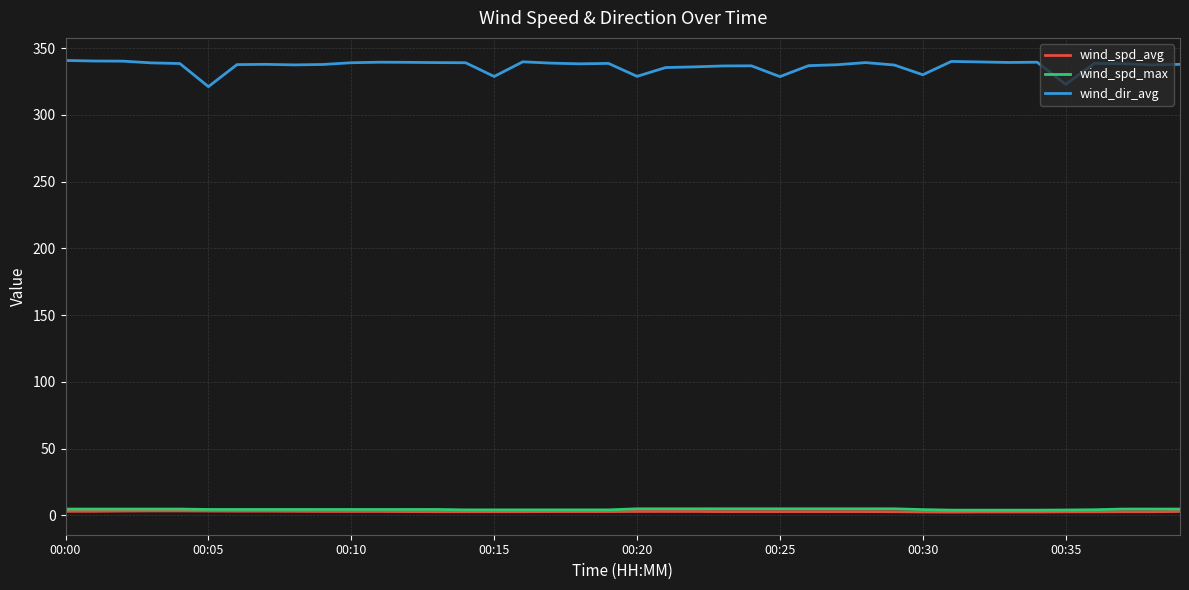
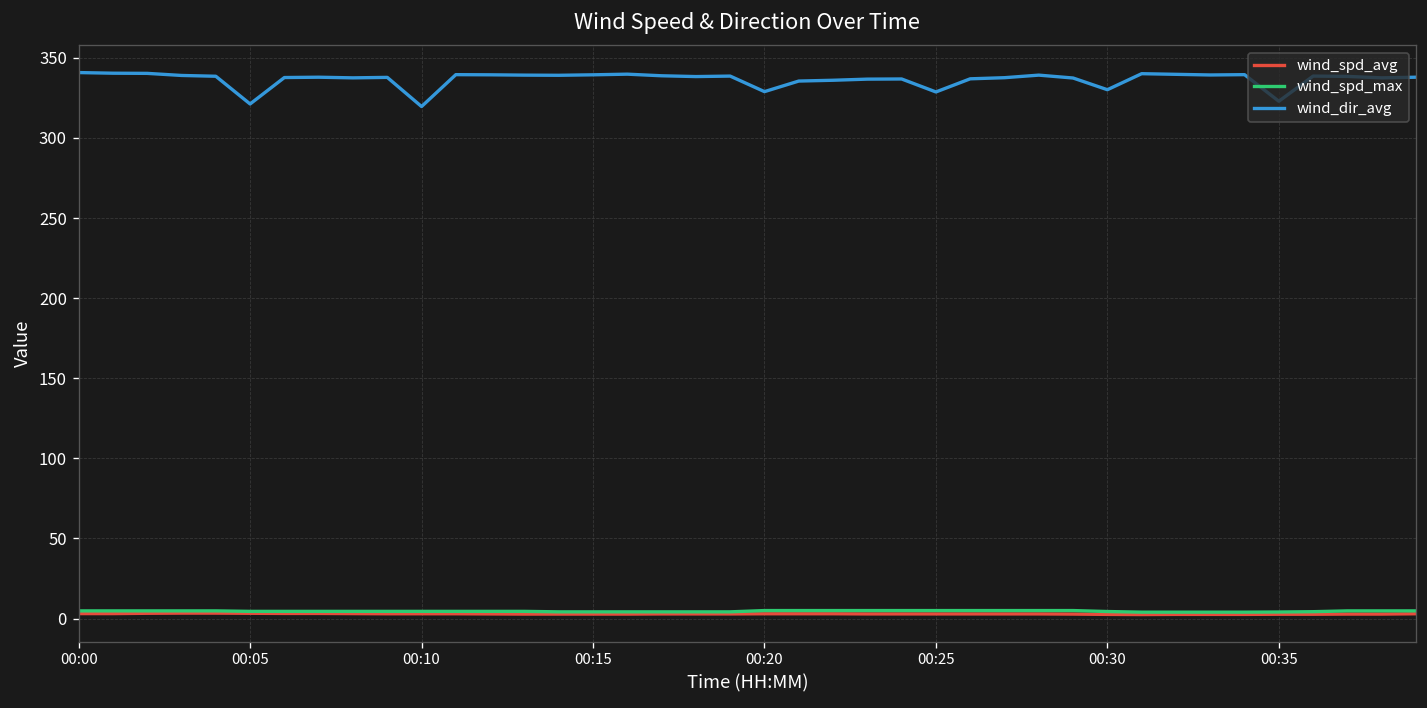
wind_dir_avg, 00:10: 339 -> 320
wind_dir_avg, 00:15: 329 -> 339
